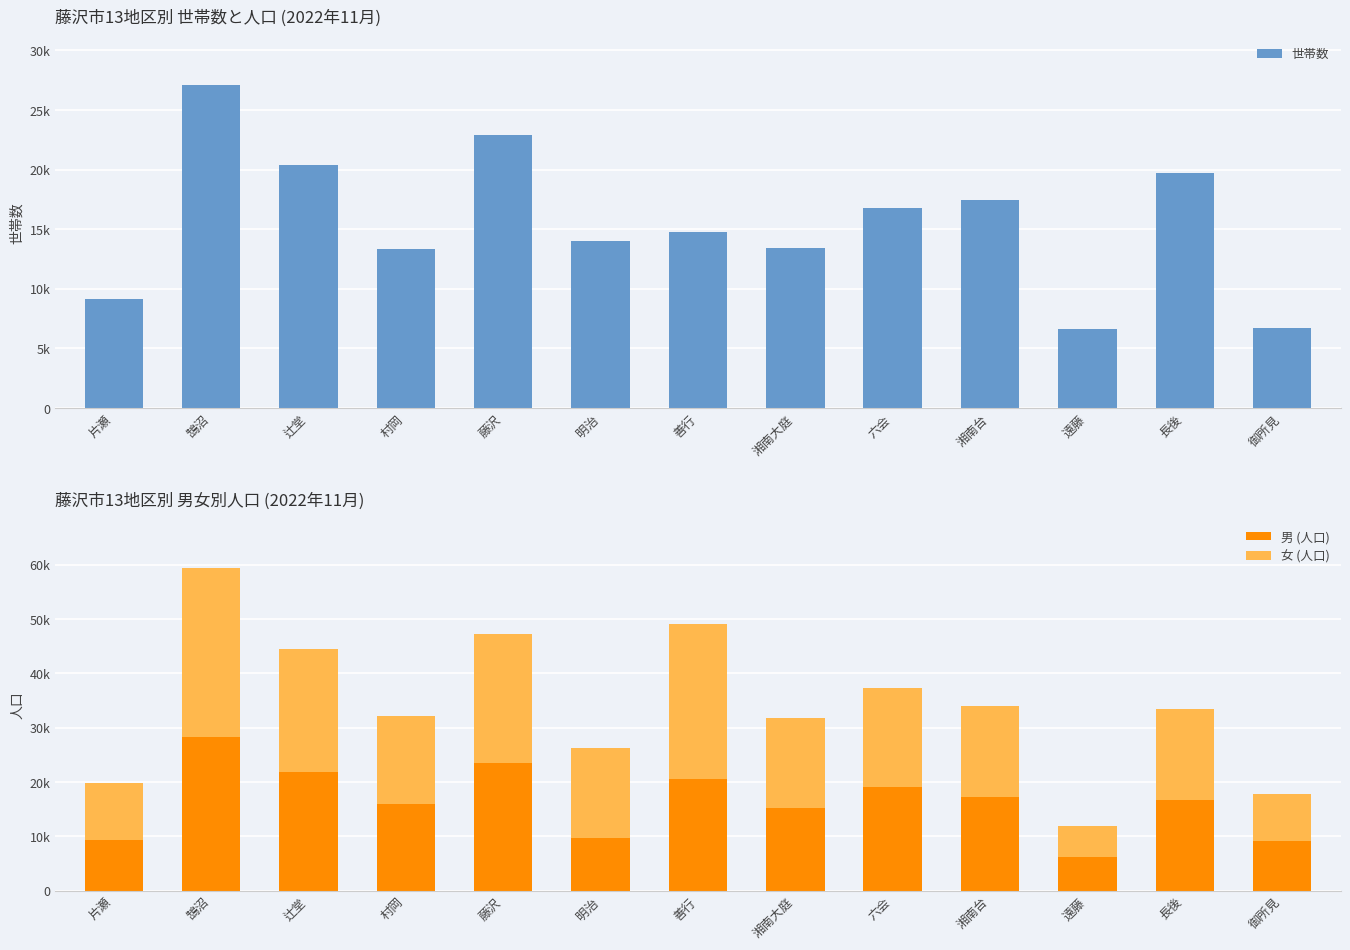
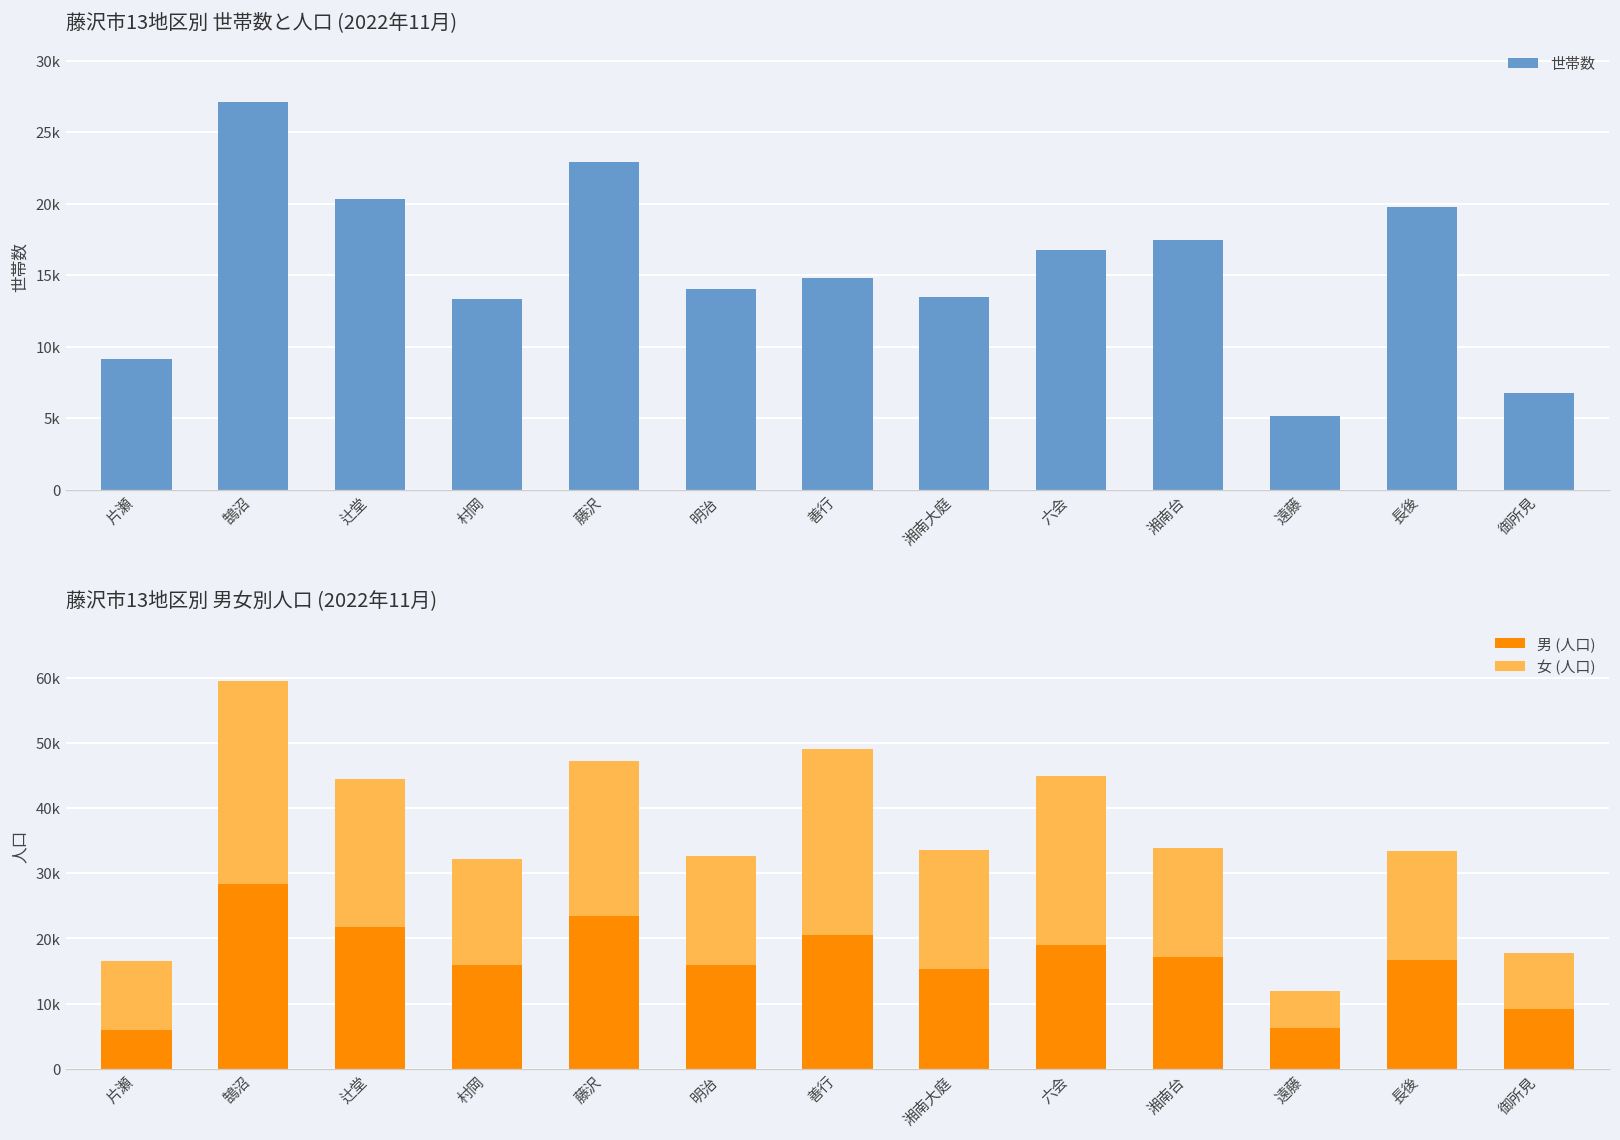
藤沢市13地区別 世帯数と人口 (2022年11月), 遠藤: 6600 -> 5200
藤沢市13地区別 男女別人口 (2022年11月), 男 (人口), 片瀬: 9000 -> 6000
藤沢市13地区別 男女別人口 (2022年11月), 男 (人口), 明治: 10000 -> 16000
藤沢市13地区別 男女別人口 (2022年11月), 女 (人口), 湘南大庭: 16000 -> 18000
藤沢市13地区別 男女別人口 (2022年11月), 女 (人口), 六会: 18000 -> 26000
